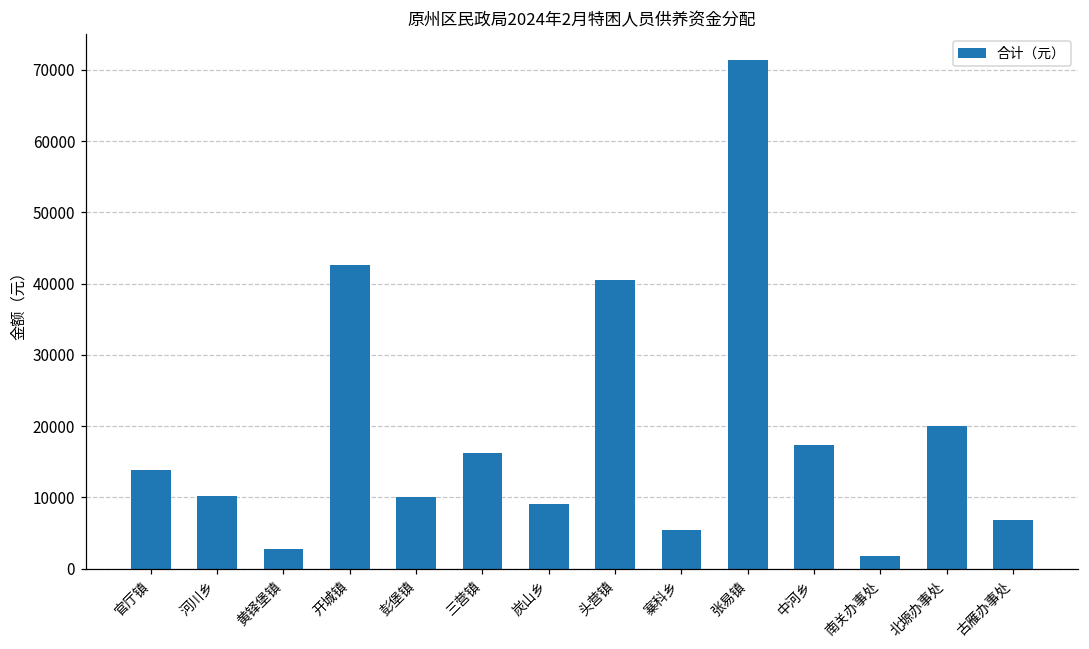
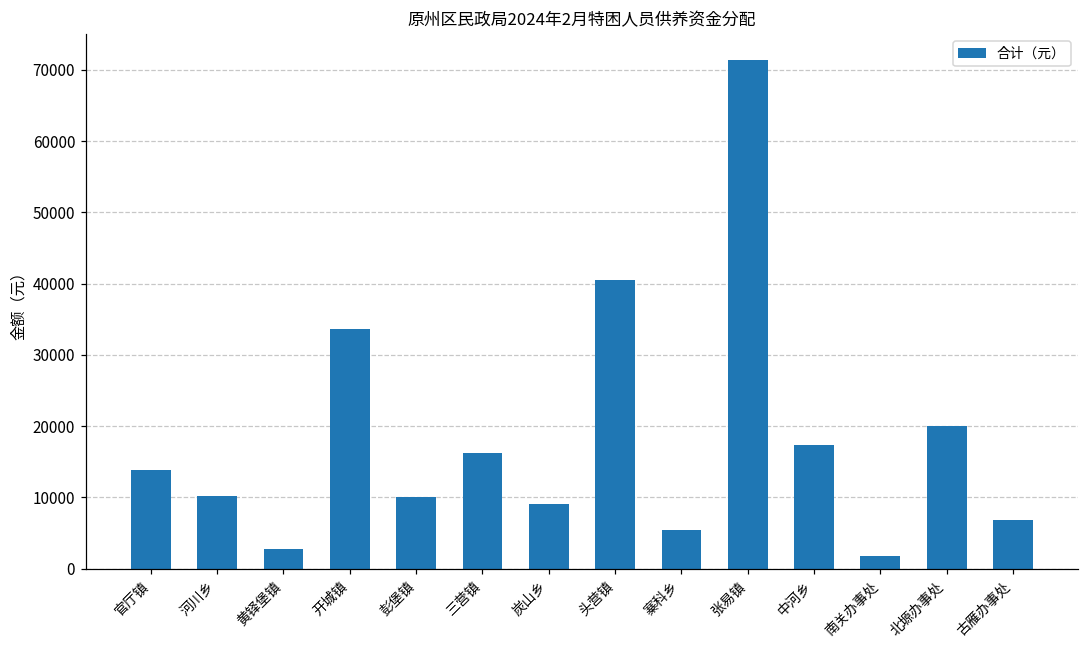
开城镇: 43000 -> 34000
